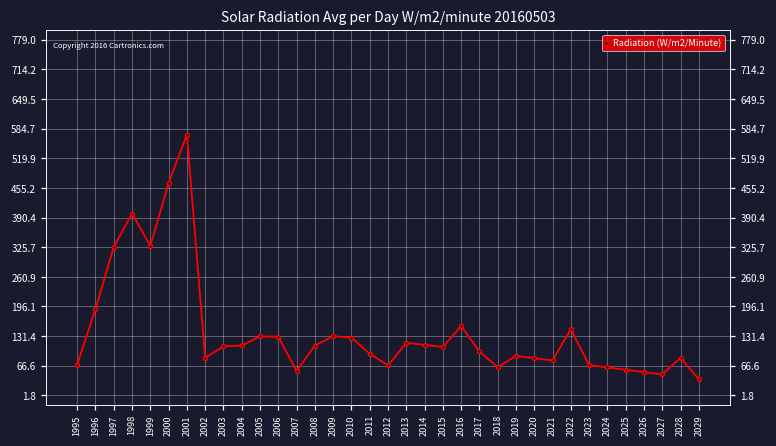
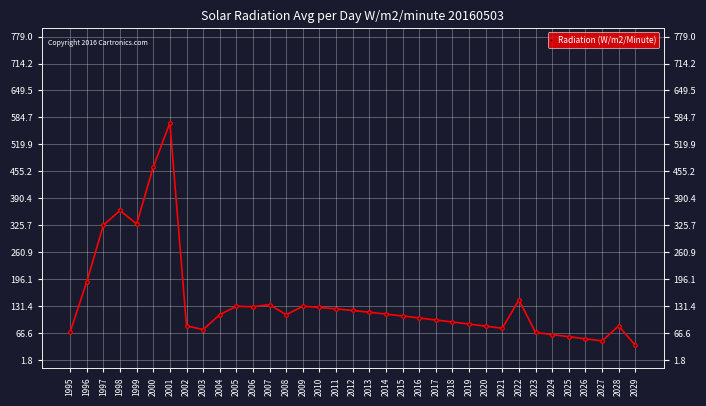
1998: 400 -> 360
2003: 110 -> 80
2007: 60 -> 130
2011: 90 -> 120
2012: 70 -> 120
2016: 150 -> 100
2018: 60 -> 90
